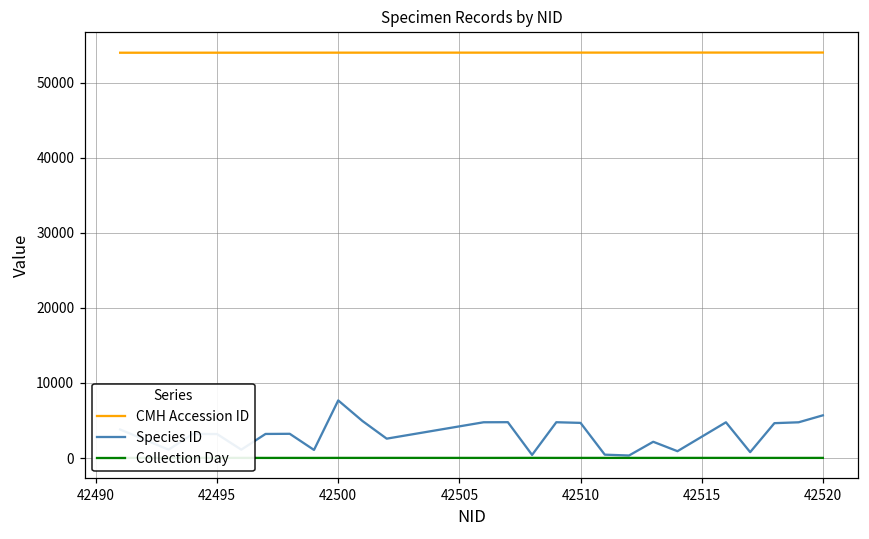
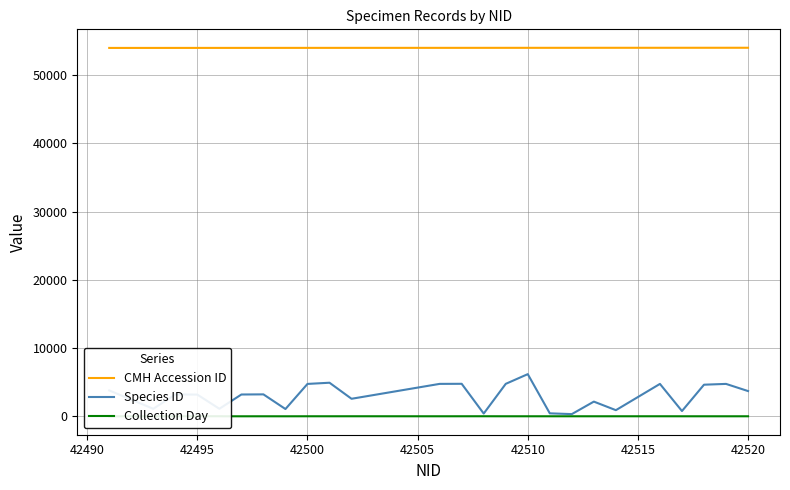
Species ID, 42500: 8000 -> 5000
Species ID, 42510: 5000 -> 6000
Species ID, 42520: 6000 -> 4000
